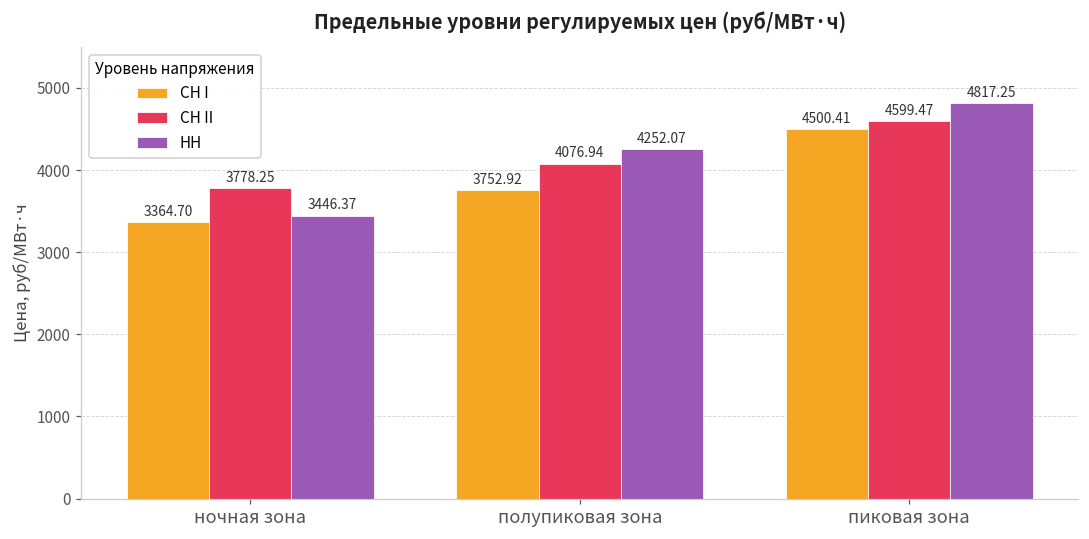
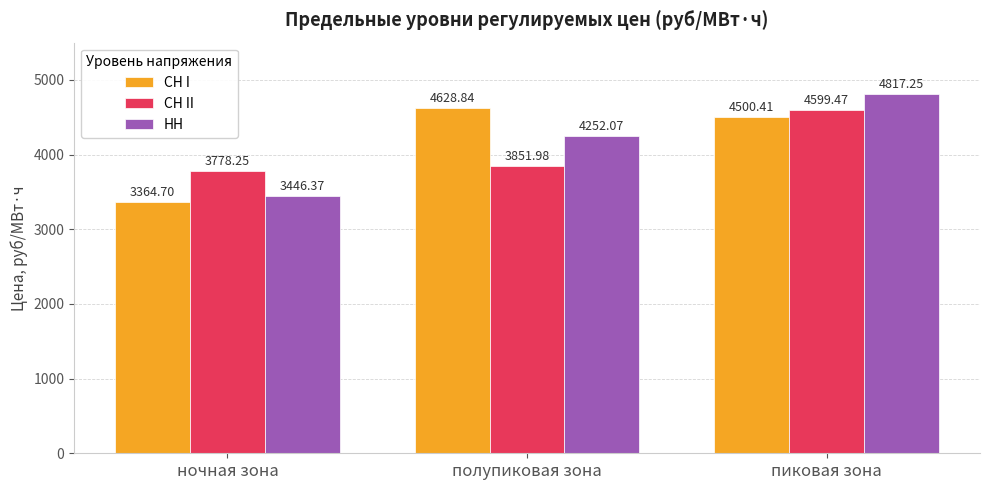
СН I, полупиковая зона: 3752.92 -> 4628.84
СН II, полупиковая зона: 4076.94 -> 3851.98
